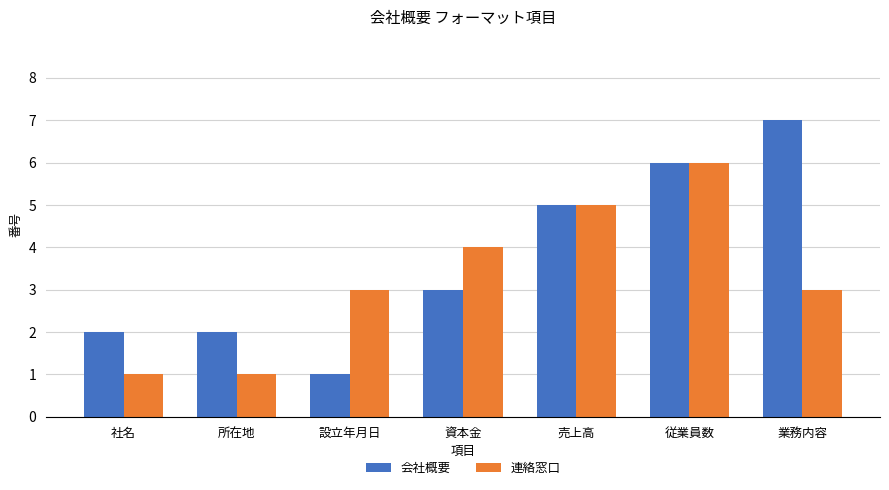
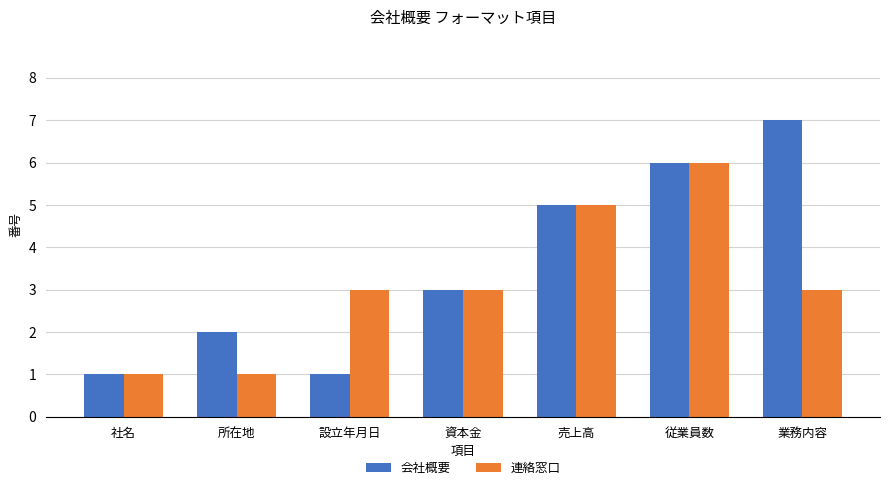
会社概要, 社名: 2 -> 1
連絡窓口, 資本金: 4 -> 3
